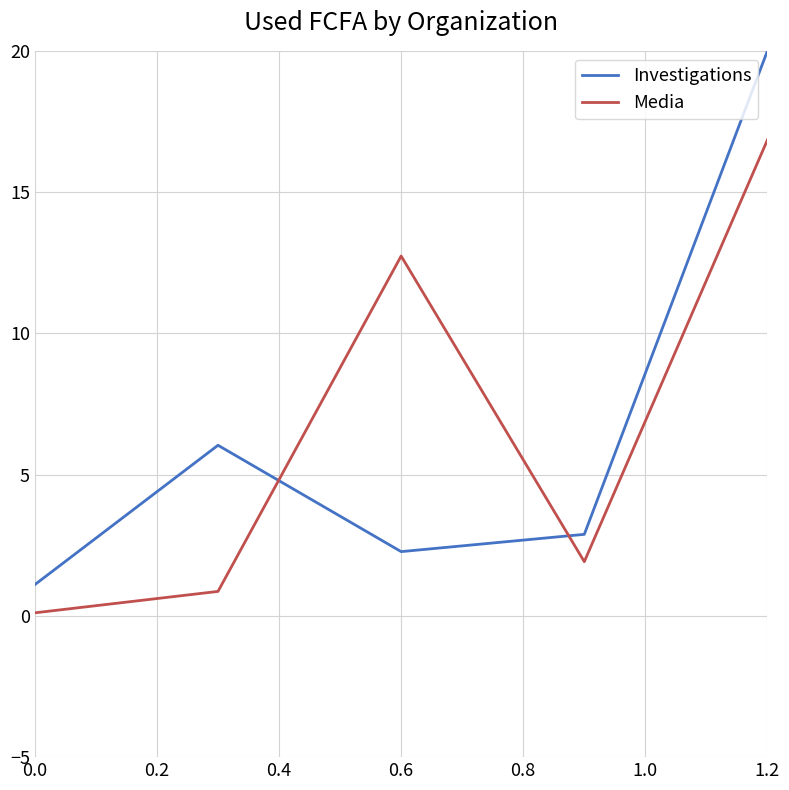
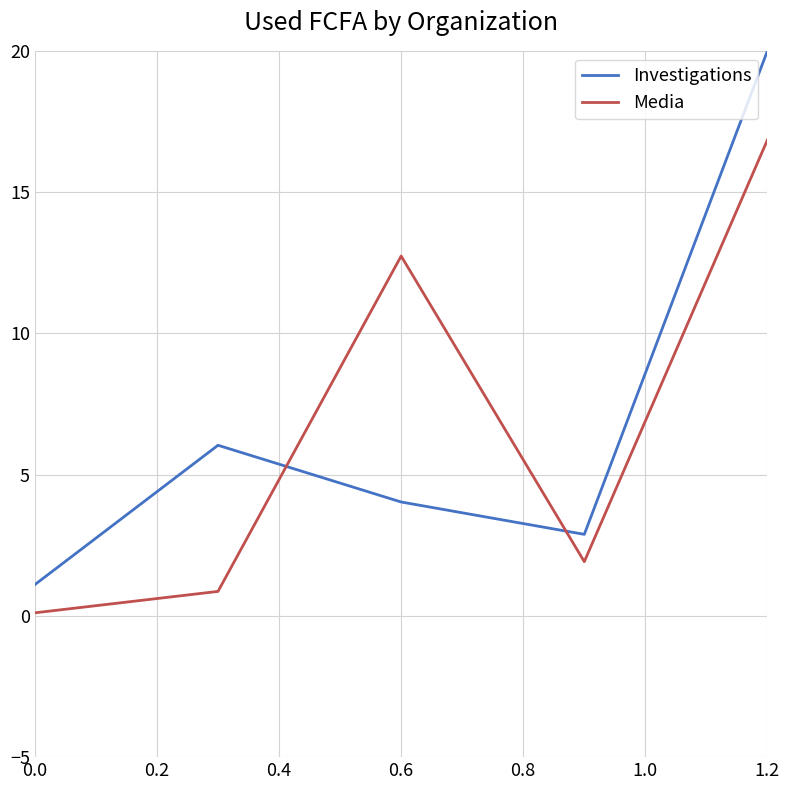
Investigations, 0.6: 2.3 -> 4.0
